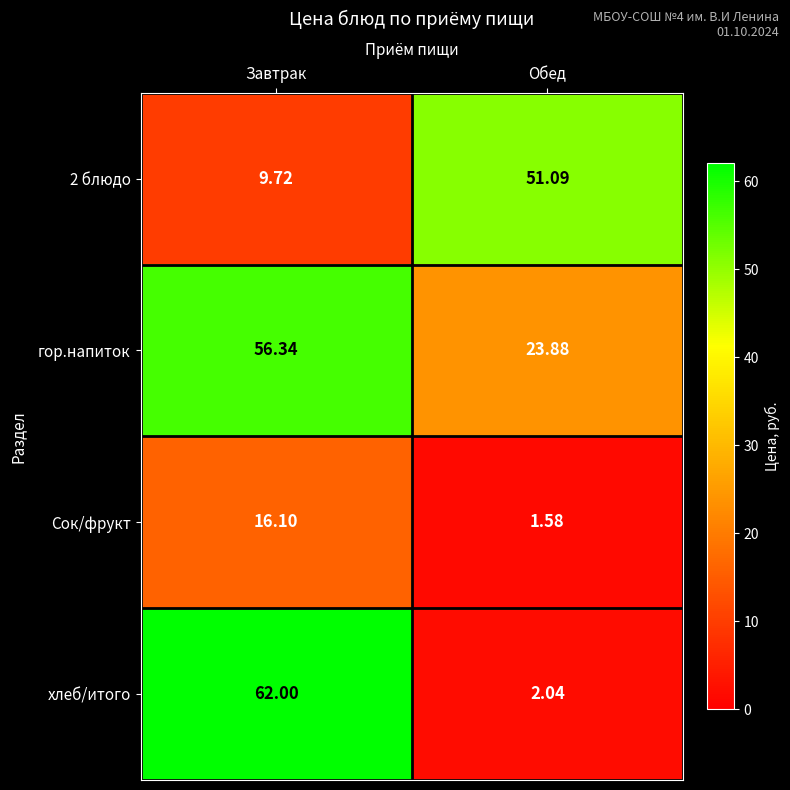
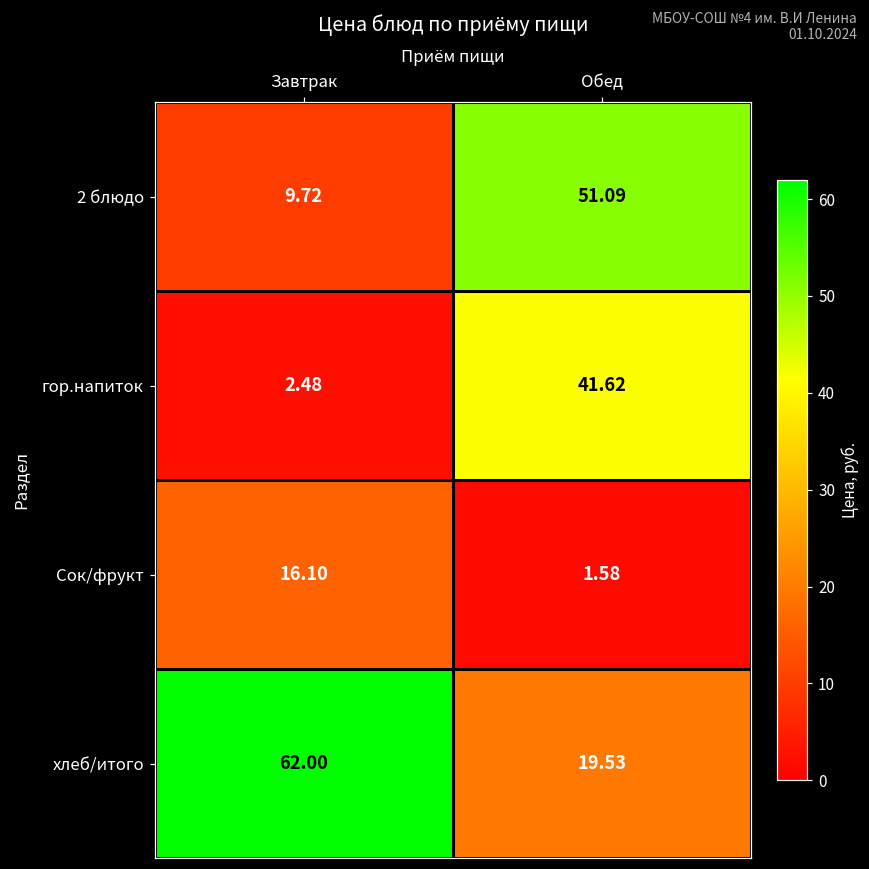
гор.напиток, Завтрак: 56.34 -> 2.48
гор.напиток, Обед: 23.88 -> 41.62
хлеб/итого, Обед: 2.04 -> 19.53
